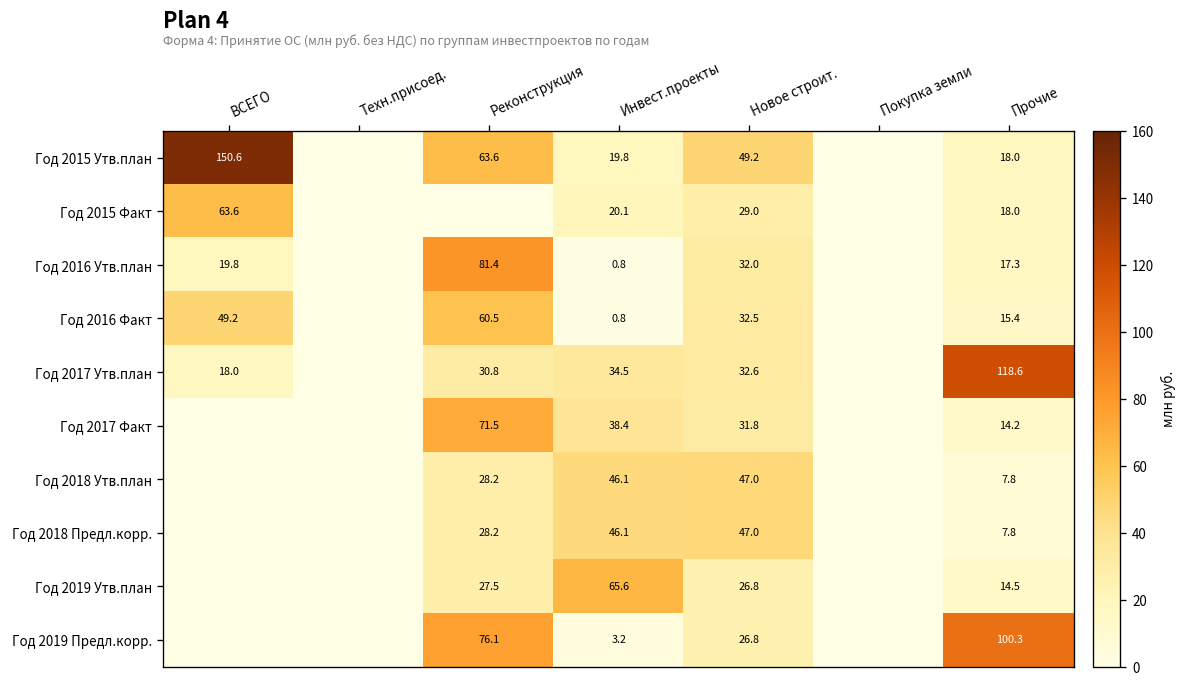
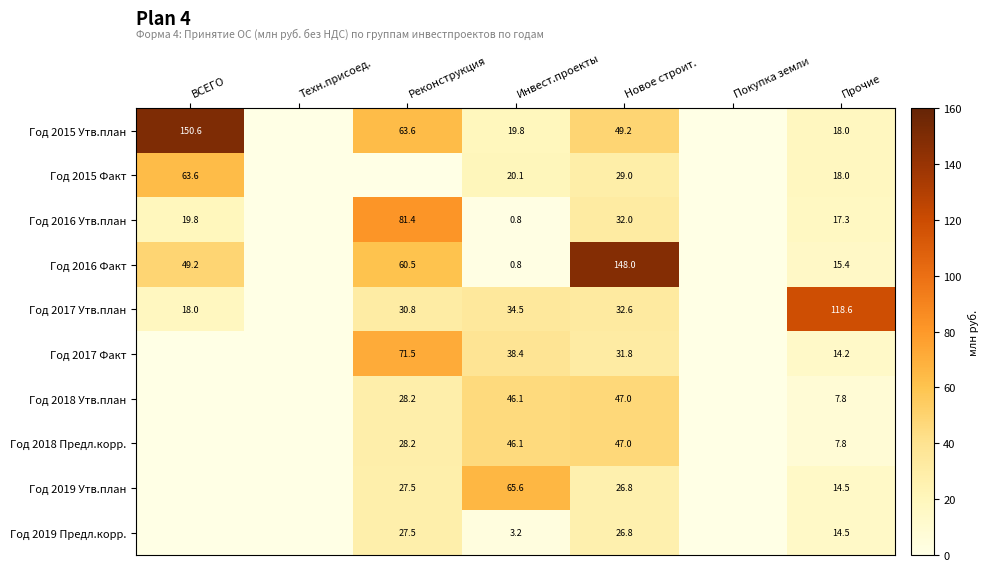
Год 2016 Факт, Новое строит.: 32.5 -> 148.0
Год 2019 Предл.корр., Реконструкция: 76.1 -> 27.5
Год 2019 Предл.корр., Прочие: 100.3 -> 14.5
